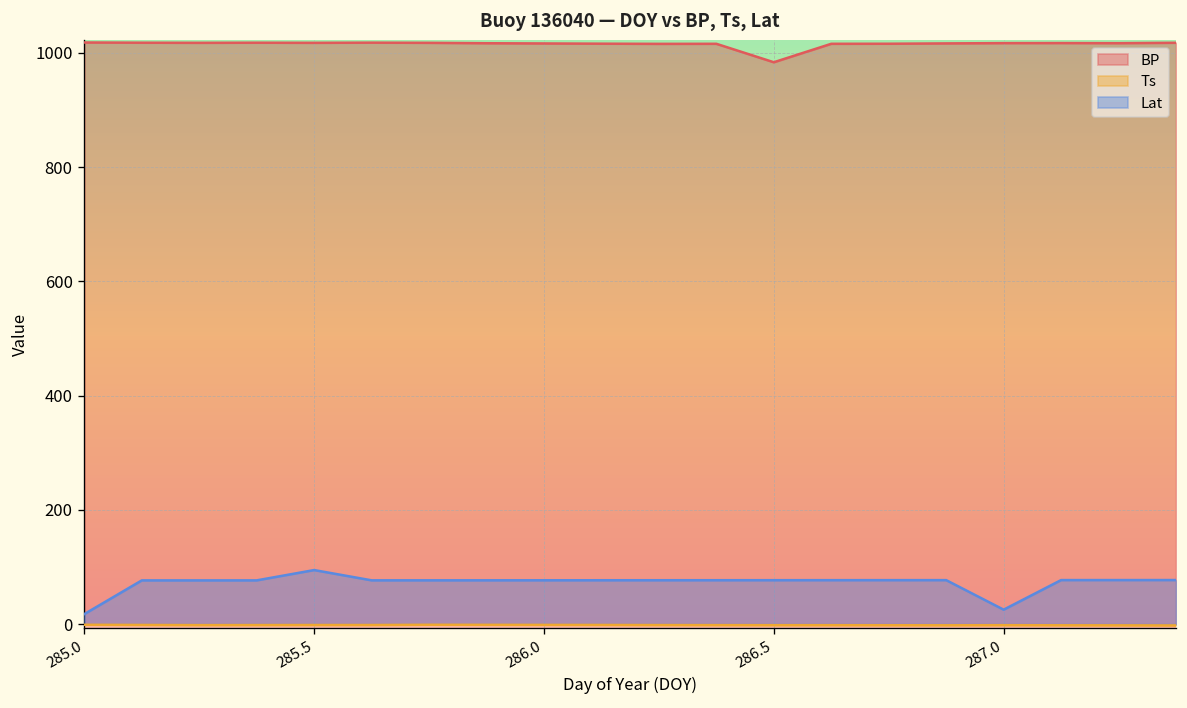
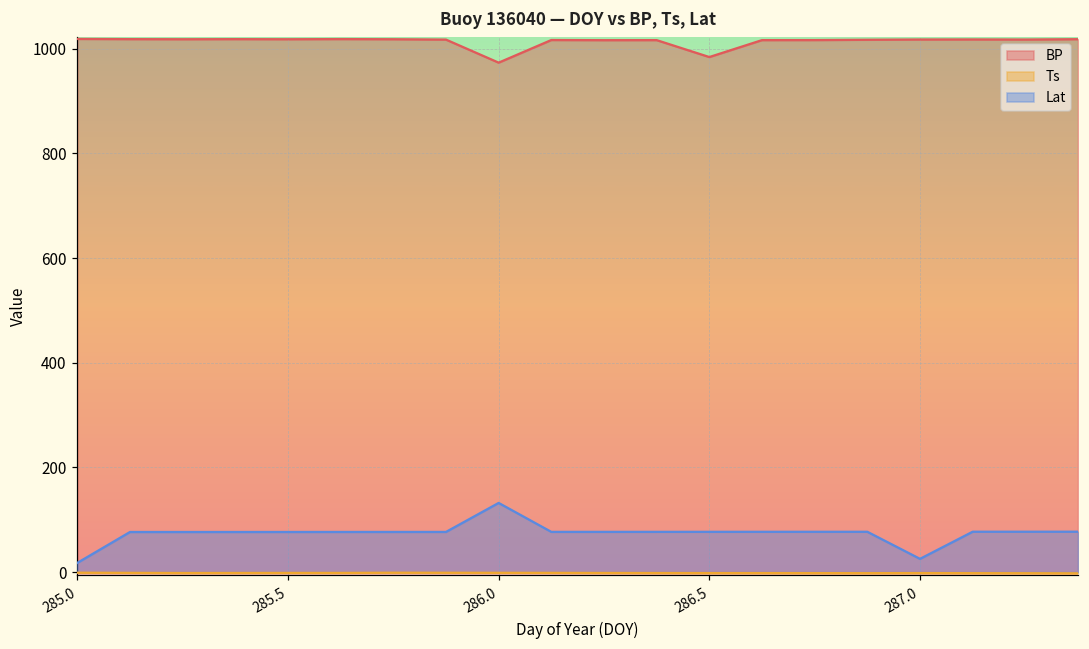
Lat, 285.5: 90 -> 80
BP, 286.0: 1020 -> 970
Lat, 286.0: 80 -> 130
